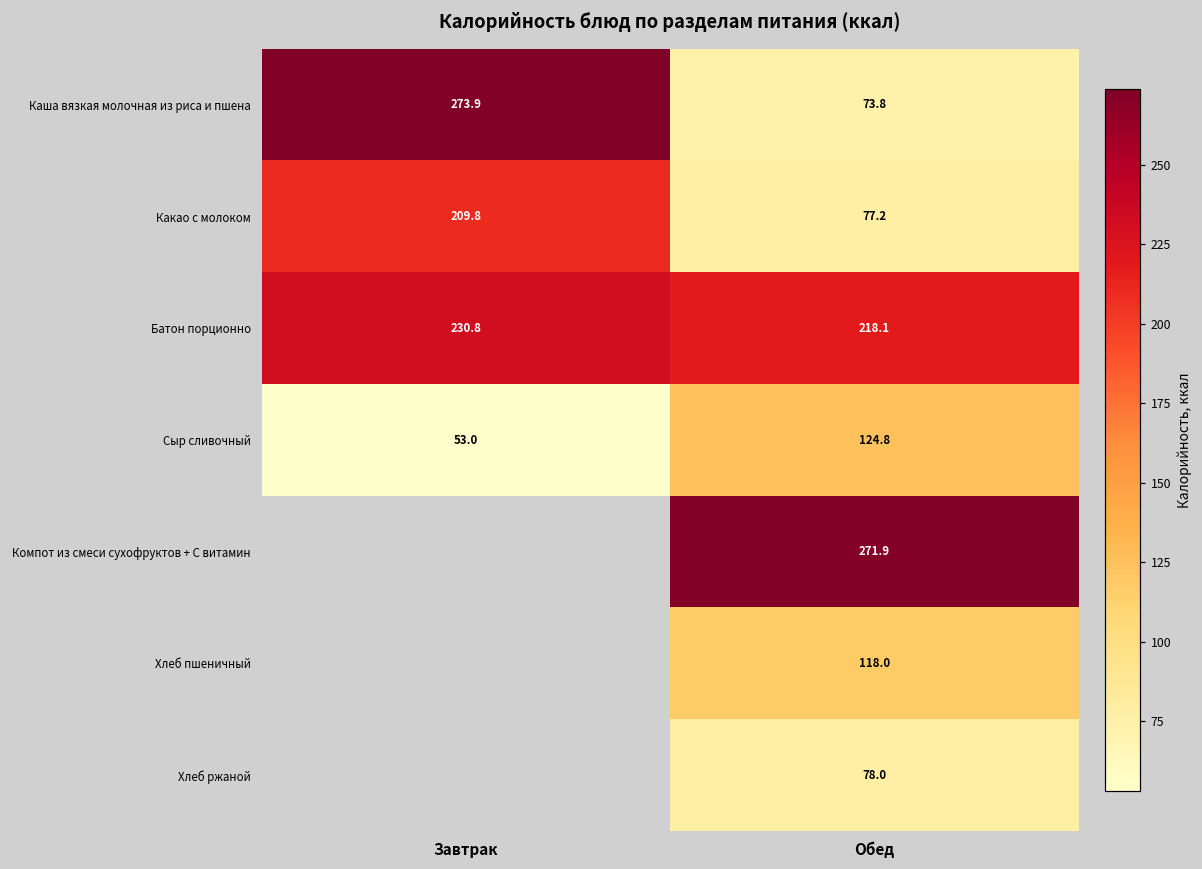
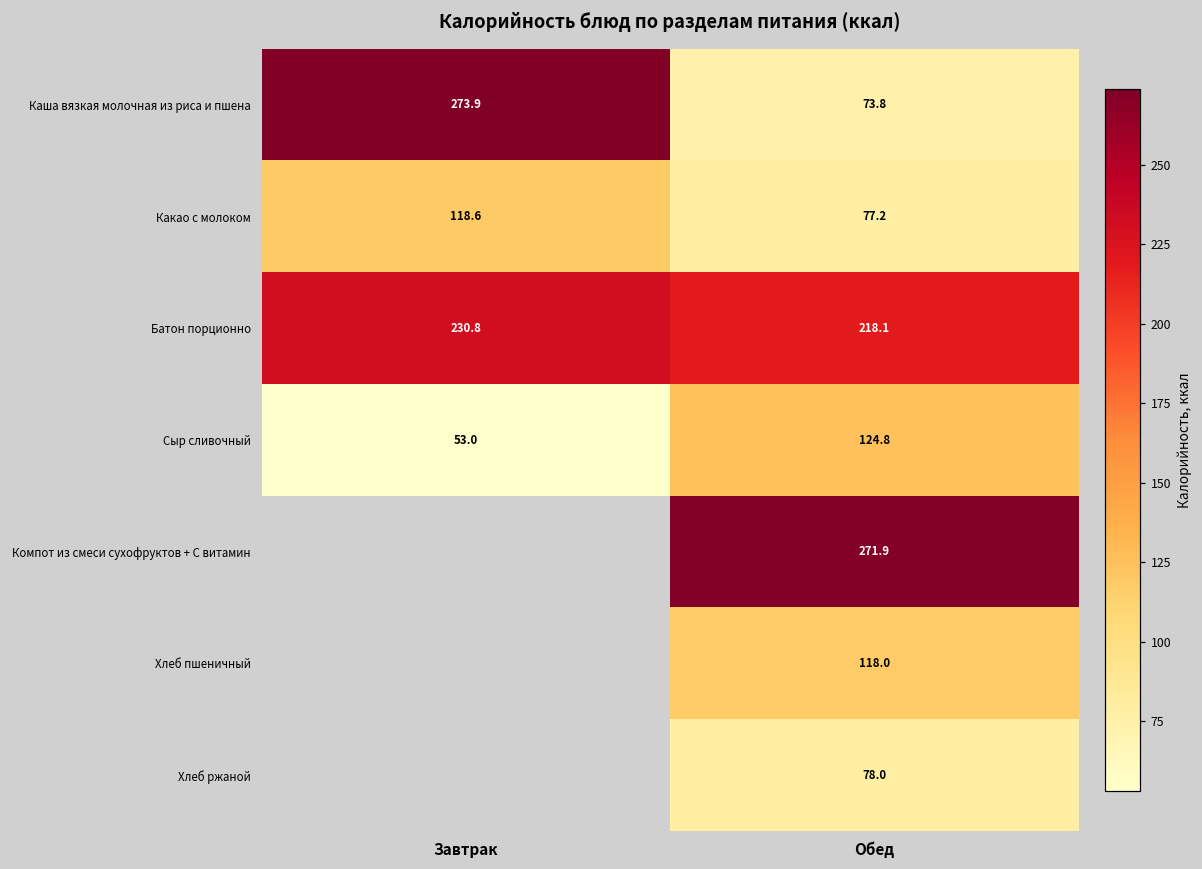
Какао с молоком, Завтрак: 209.8 -> 118.6
